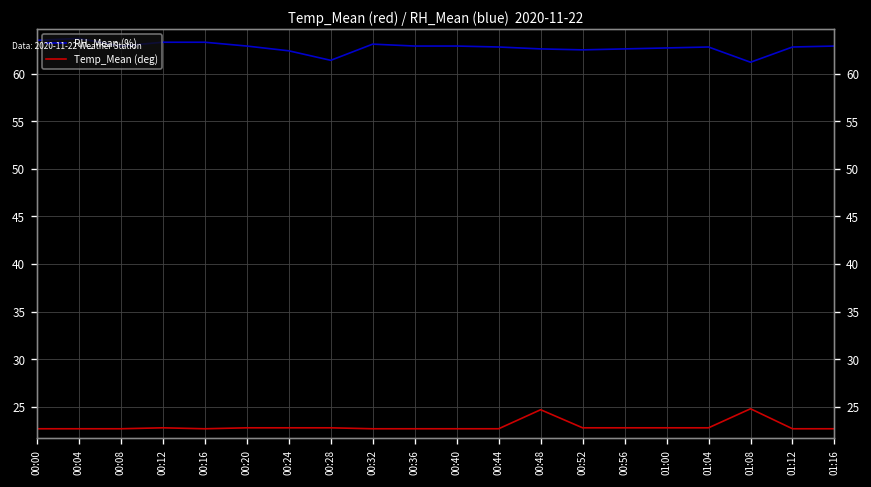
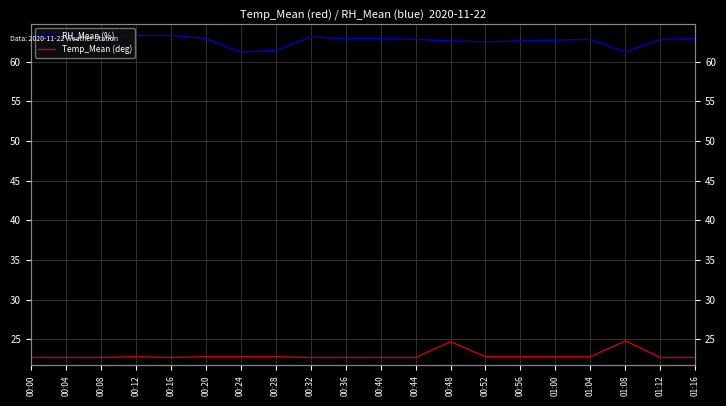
RH_Mean (%), 00:24: 62 -> 61
